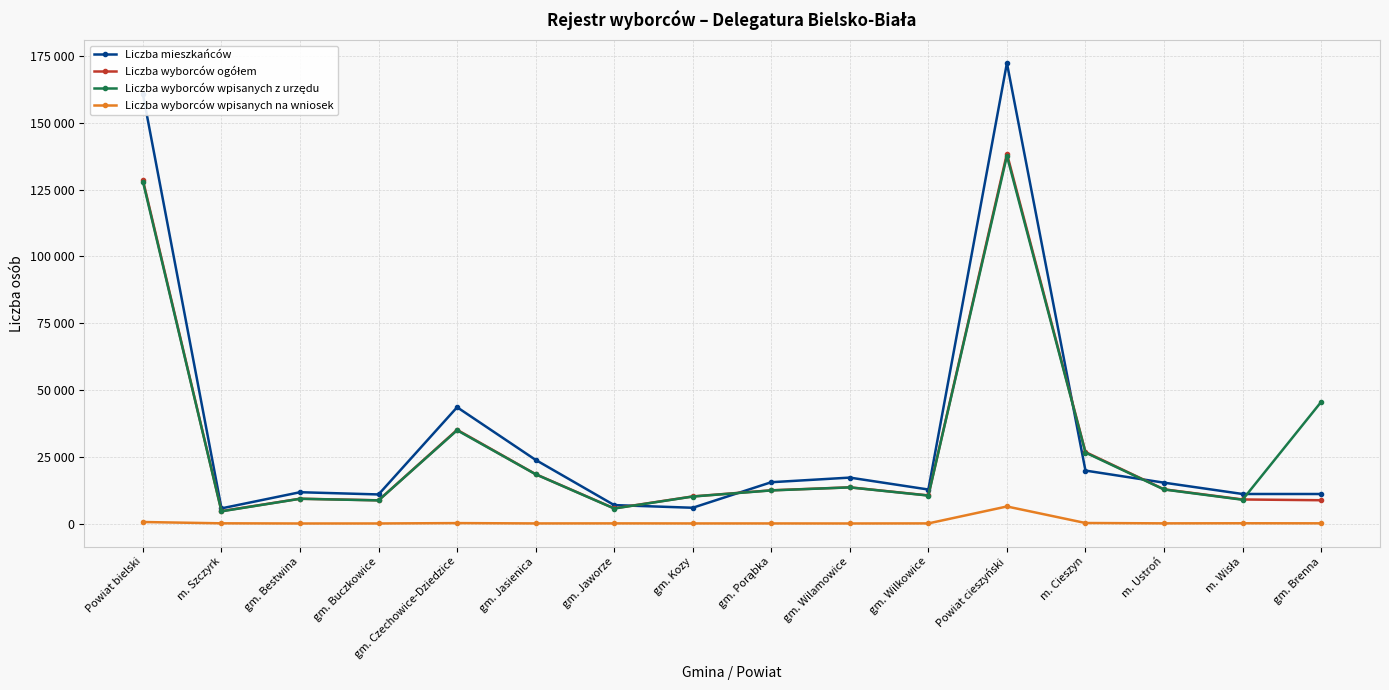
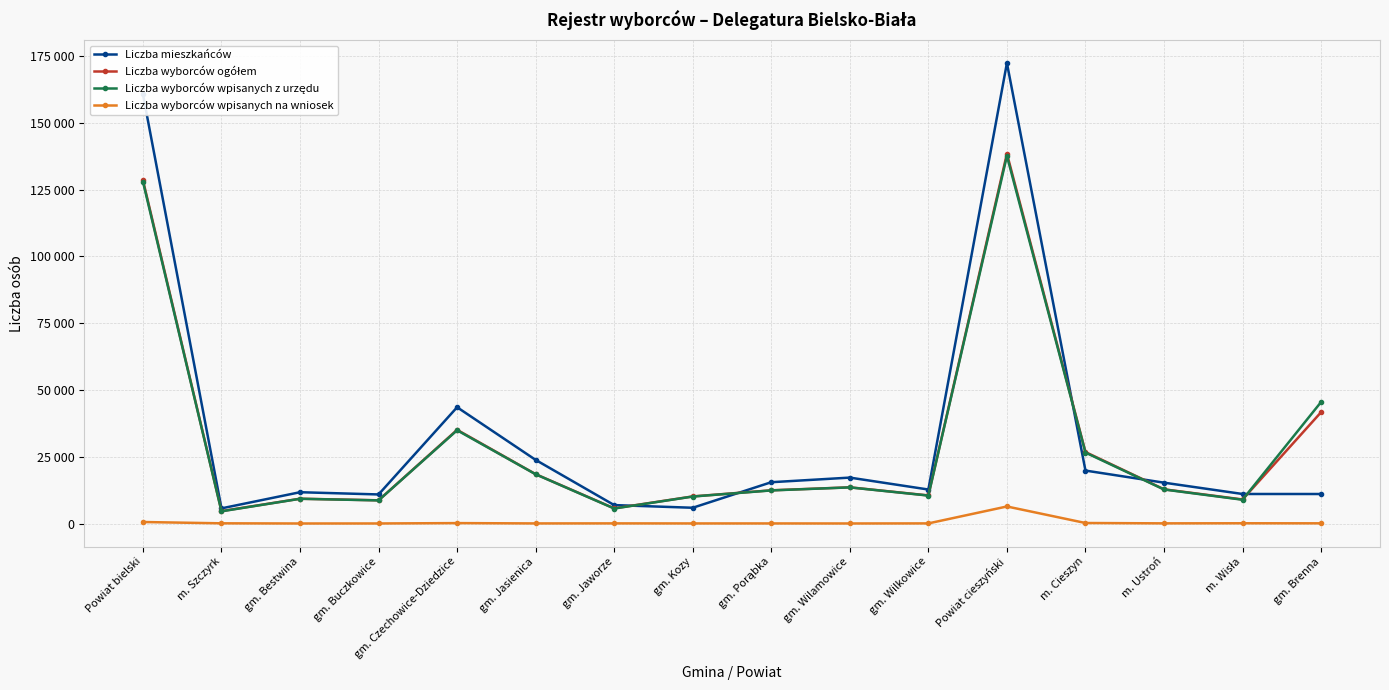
Liczba wyborców ogółem, gm. Brenna: 9000 -> 42000
